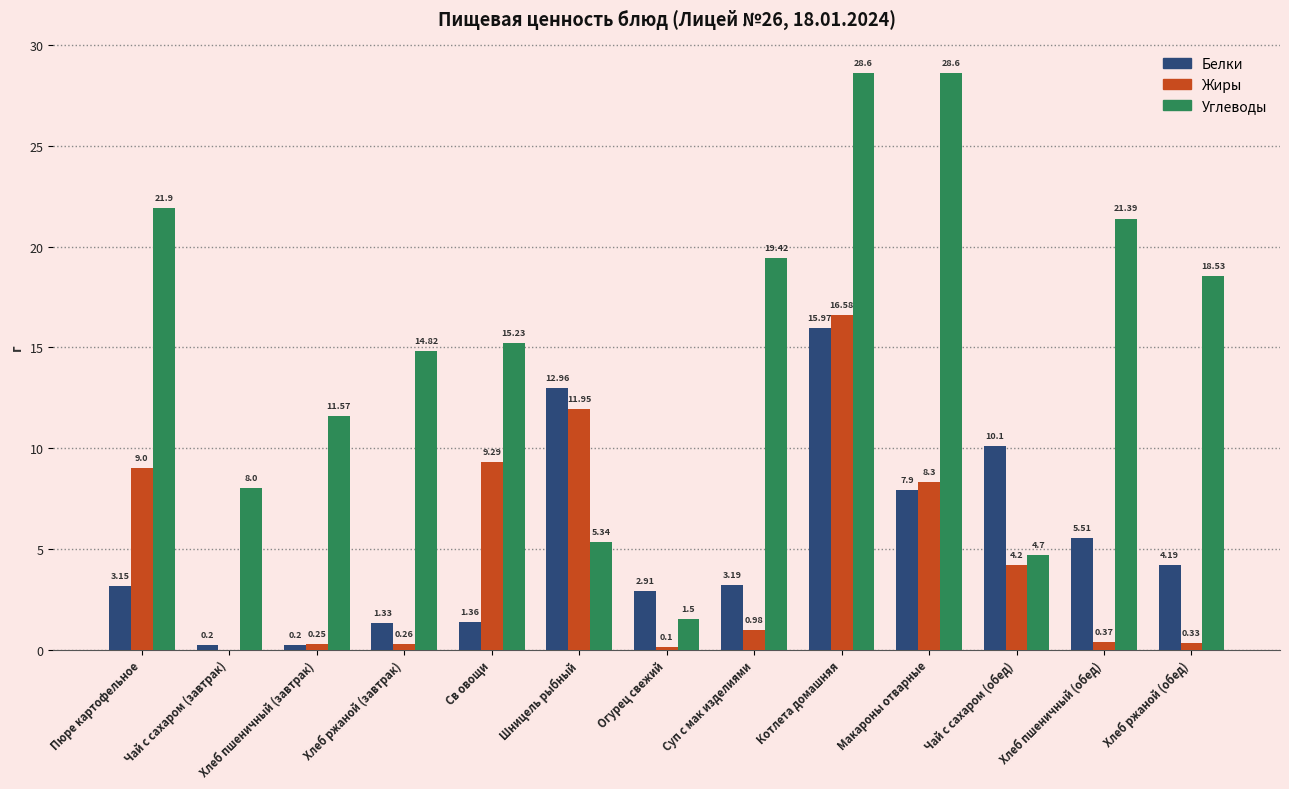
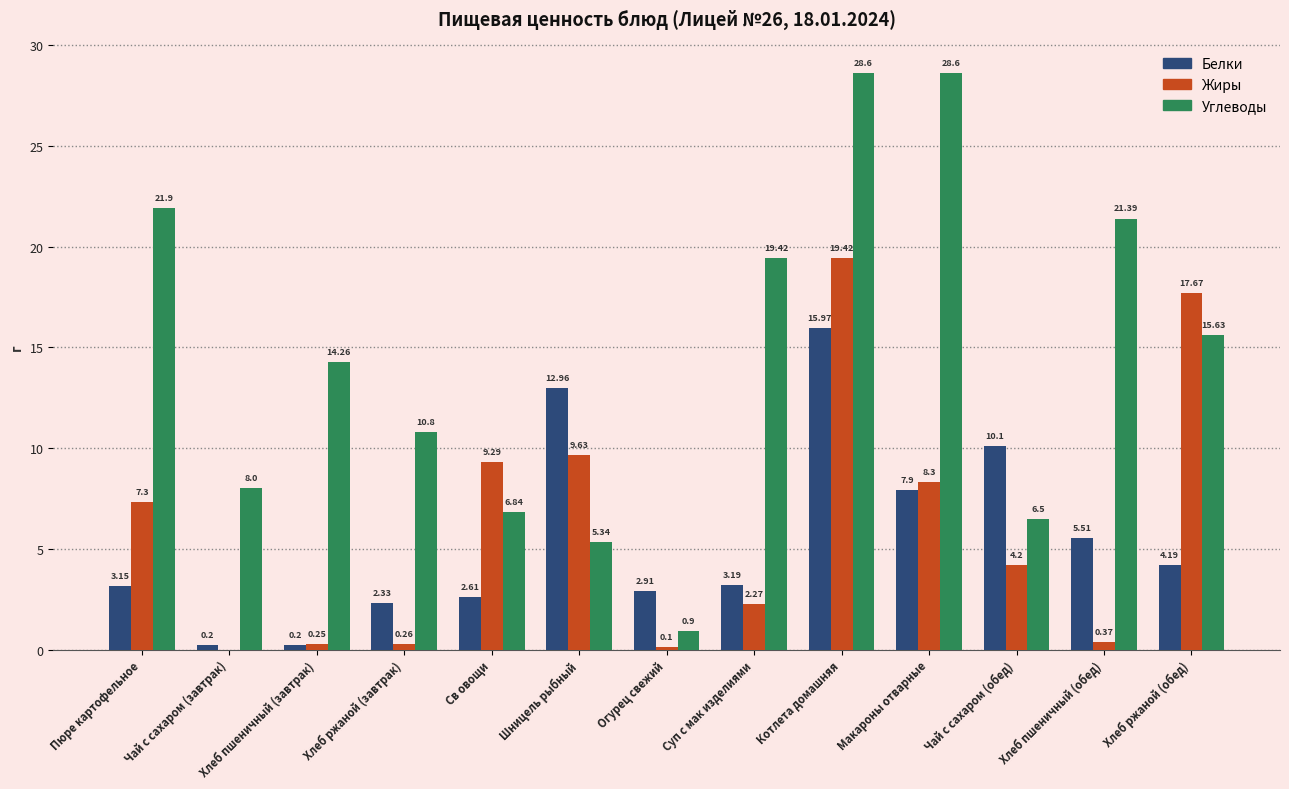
Жиры, Пюре картофельное: 9.0 -> 7.3
Углеводы, Хлеб пшеничный (завтрак): 11.57 -> 14.26
Белки, Хлеб ржаной (завтрак): 1.33 -> 2.33
Углеводы, Хлеб ржаной (завтрак): 14.82 -> 10.8
Белки, Св овощи: 1.36 -> 2.61
Углеводы, Св овощи: 15.23 -> 6.84
Жиры, Шницель рыбный: 11.95 -> 9.63
Углеводы, Огурец свежий: 1.5 -> 0.9
Жиры, Суп с мак изделиями: 0.98 -> 2.27
Жиры, Котлета домашняя: 16.58 -> 19.42
Углеводы, Чай с сахаром (обед): 4.7 -> 6.5
Жиры, Хлеб ржаной (обед): 0.33 -> 17.67
Углеводы, Хлеб ржаной (обед): 18.53 -> 15.63
